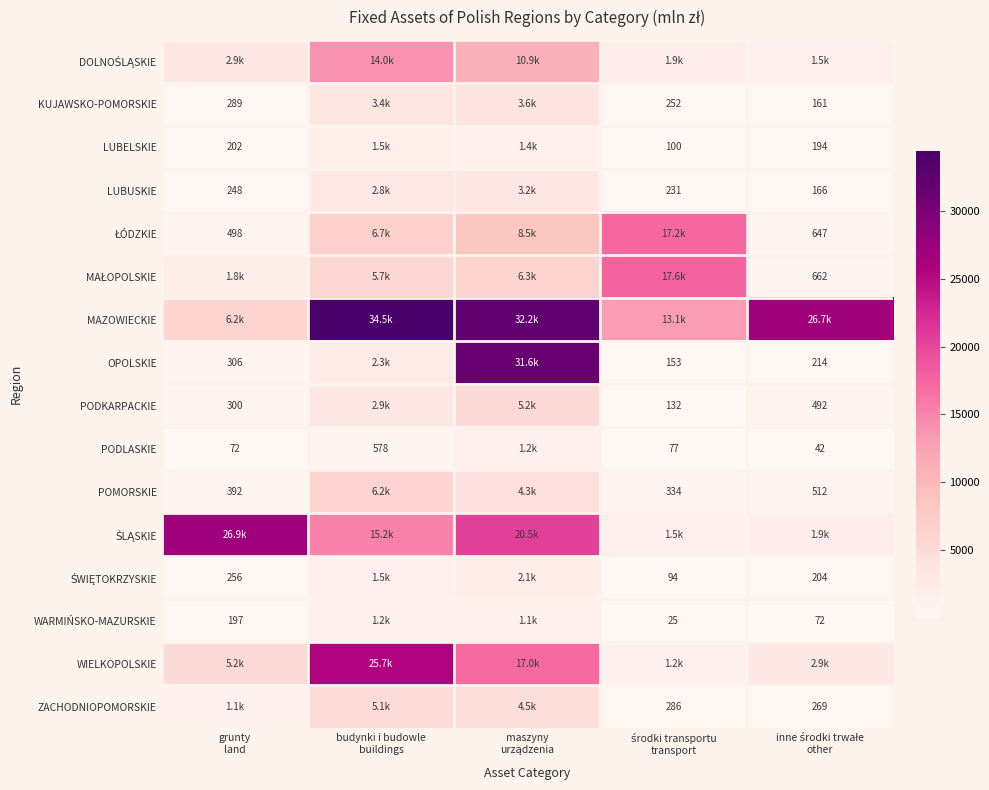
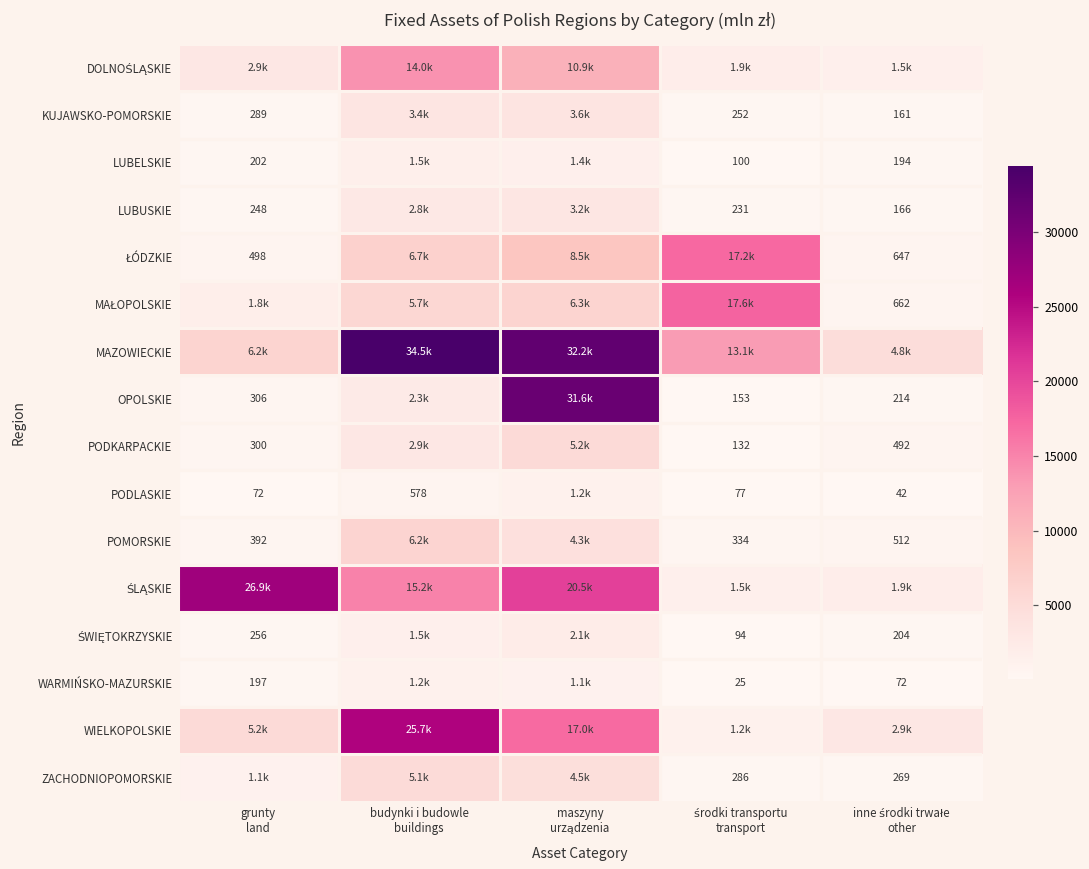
MAZOWIECKIE, inne środki trwałe other: 26.7k -> 4.8k
